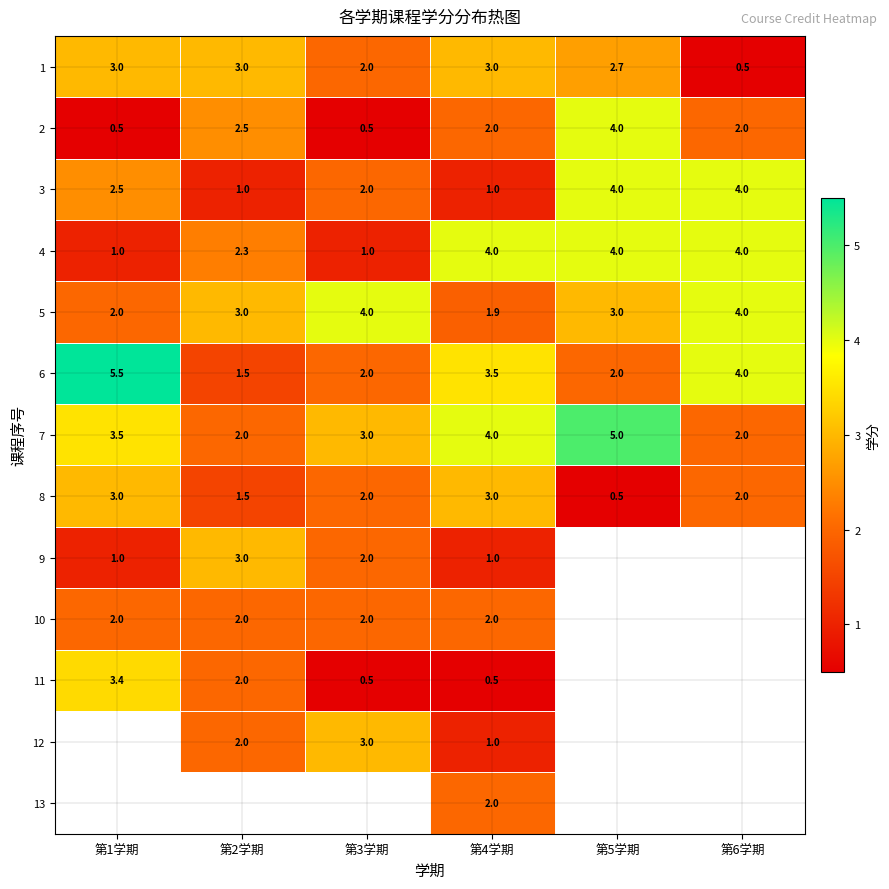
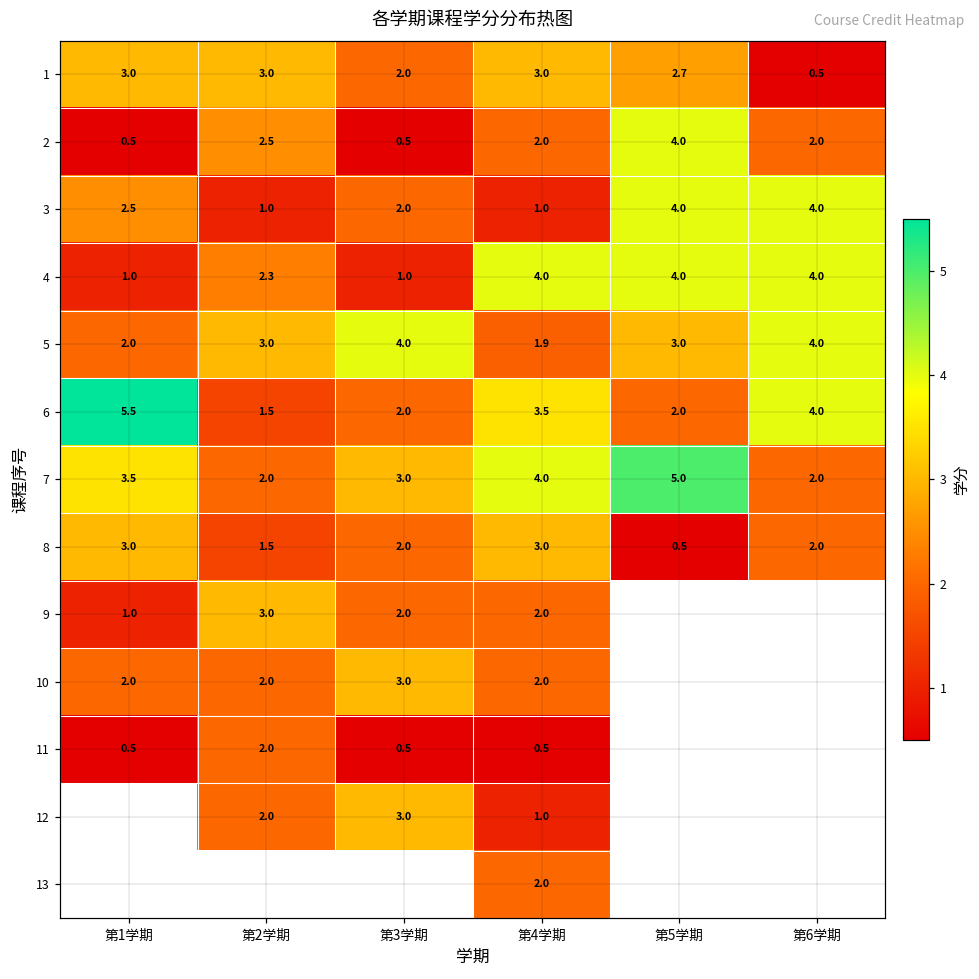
9, 第4学期: 1.0 -> 2.0
10, 第3学期: 2.0 -> 3.0
11, 第1学期: 3.4 -> 0.5
